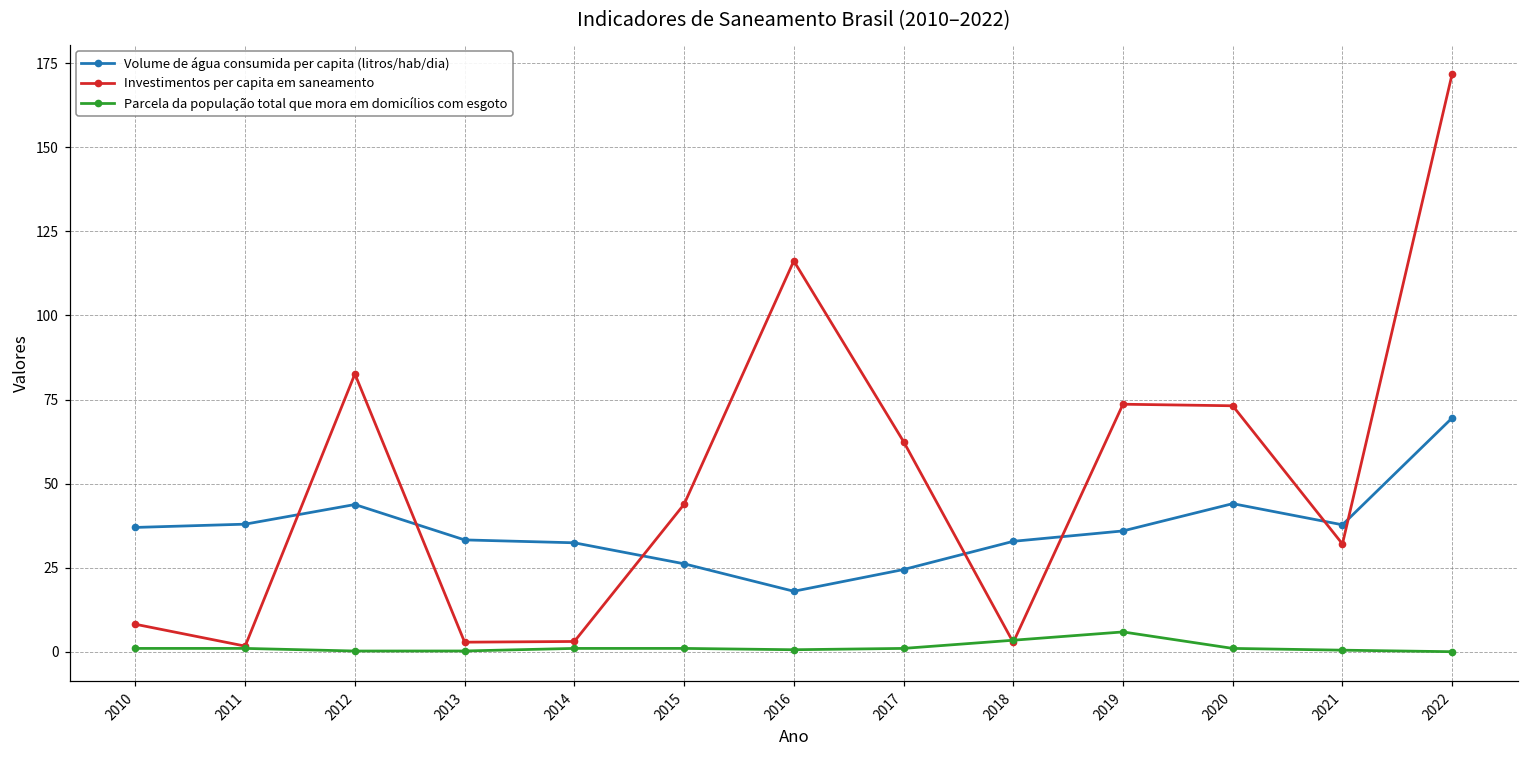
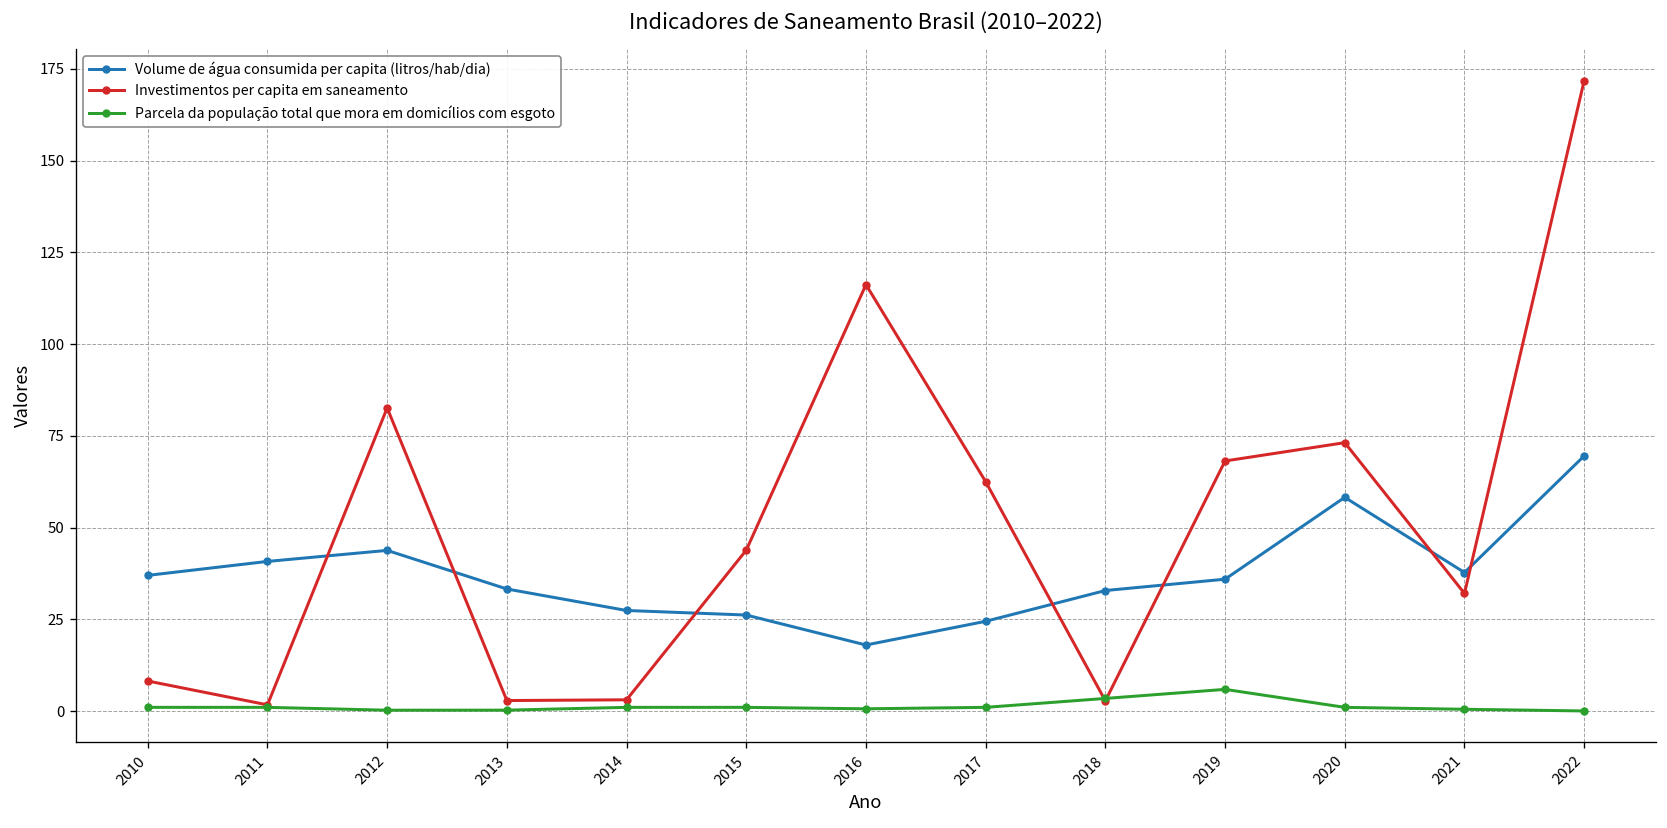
Volume de água consumida per capita (litros/hab/dia), 2011: 38 -> 41
Volume de água consumida per capita (litros/hab/dia), 2014: 32 -> 27
Investimentos per capita em saneamento, 2019: 74 -> 68
Volume de água consumida per capita (litros/hab/dia), 2020: 44 -> 58
